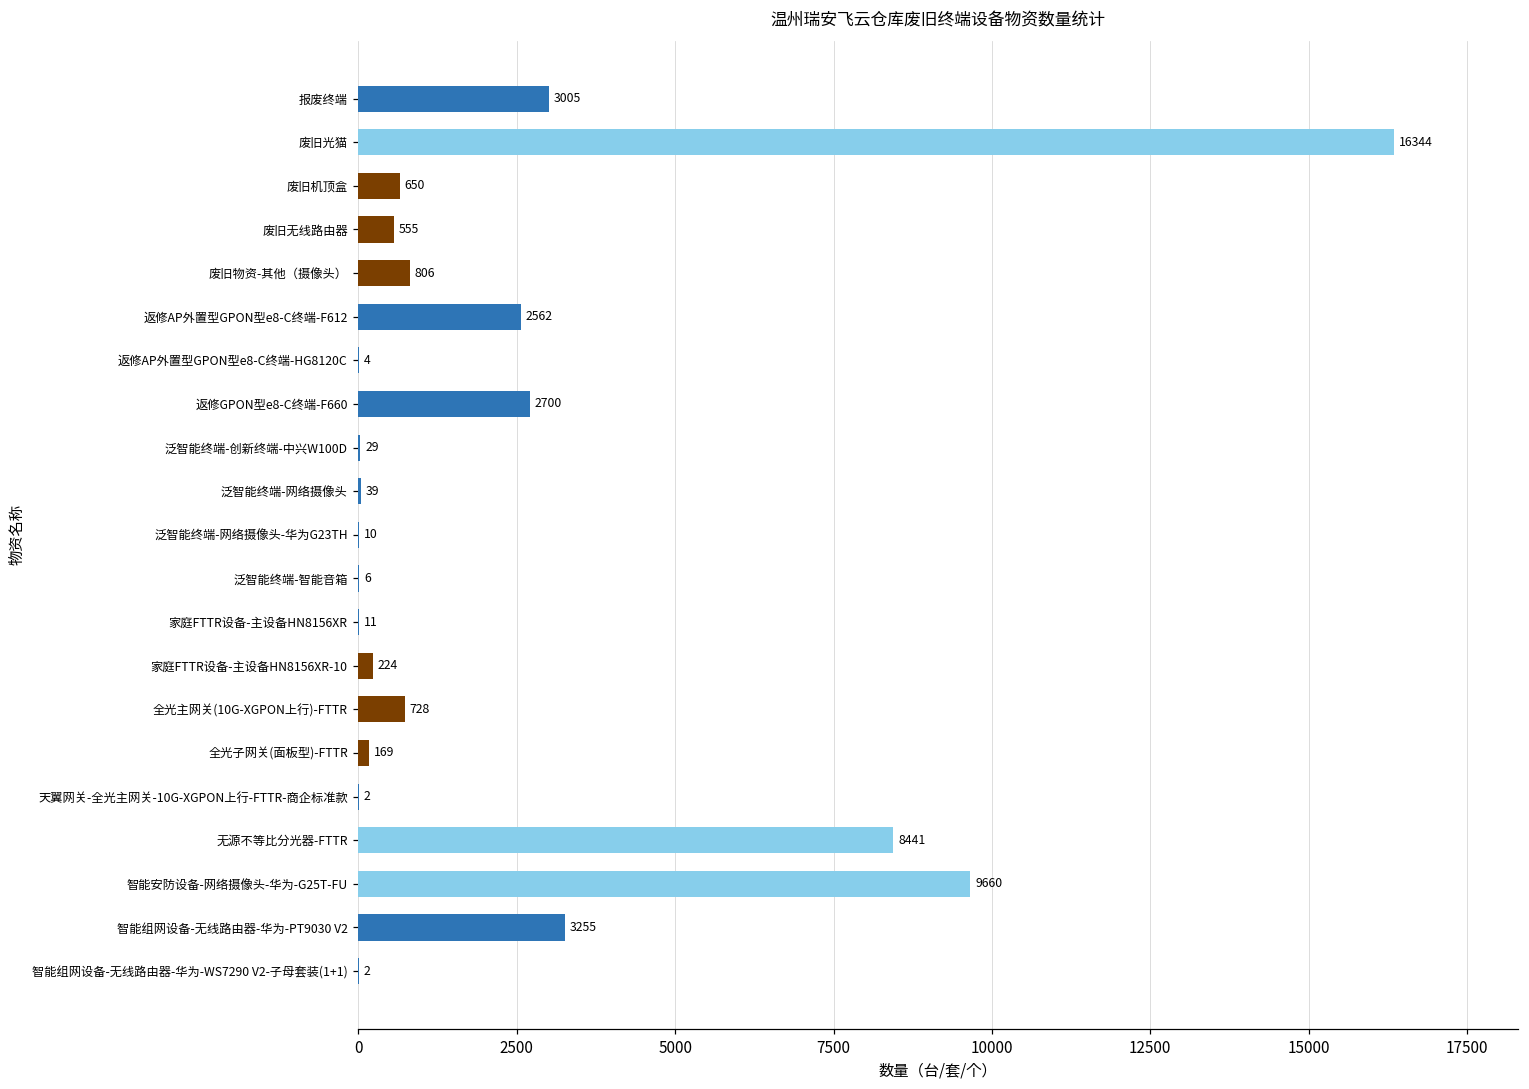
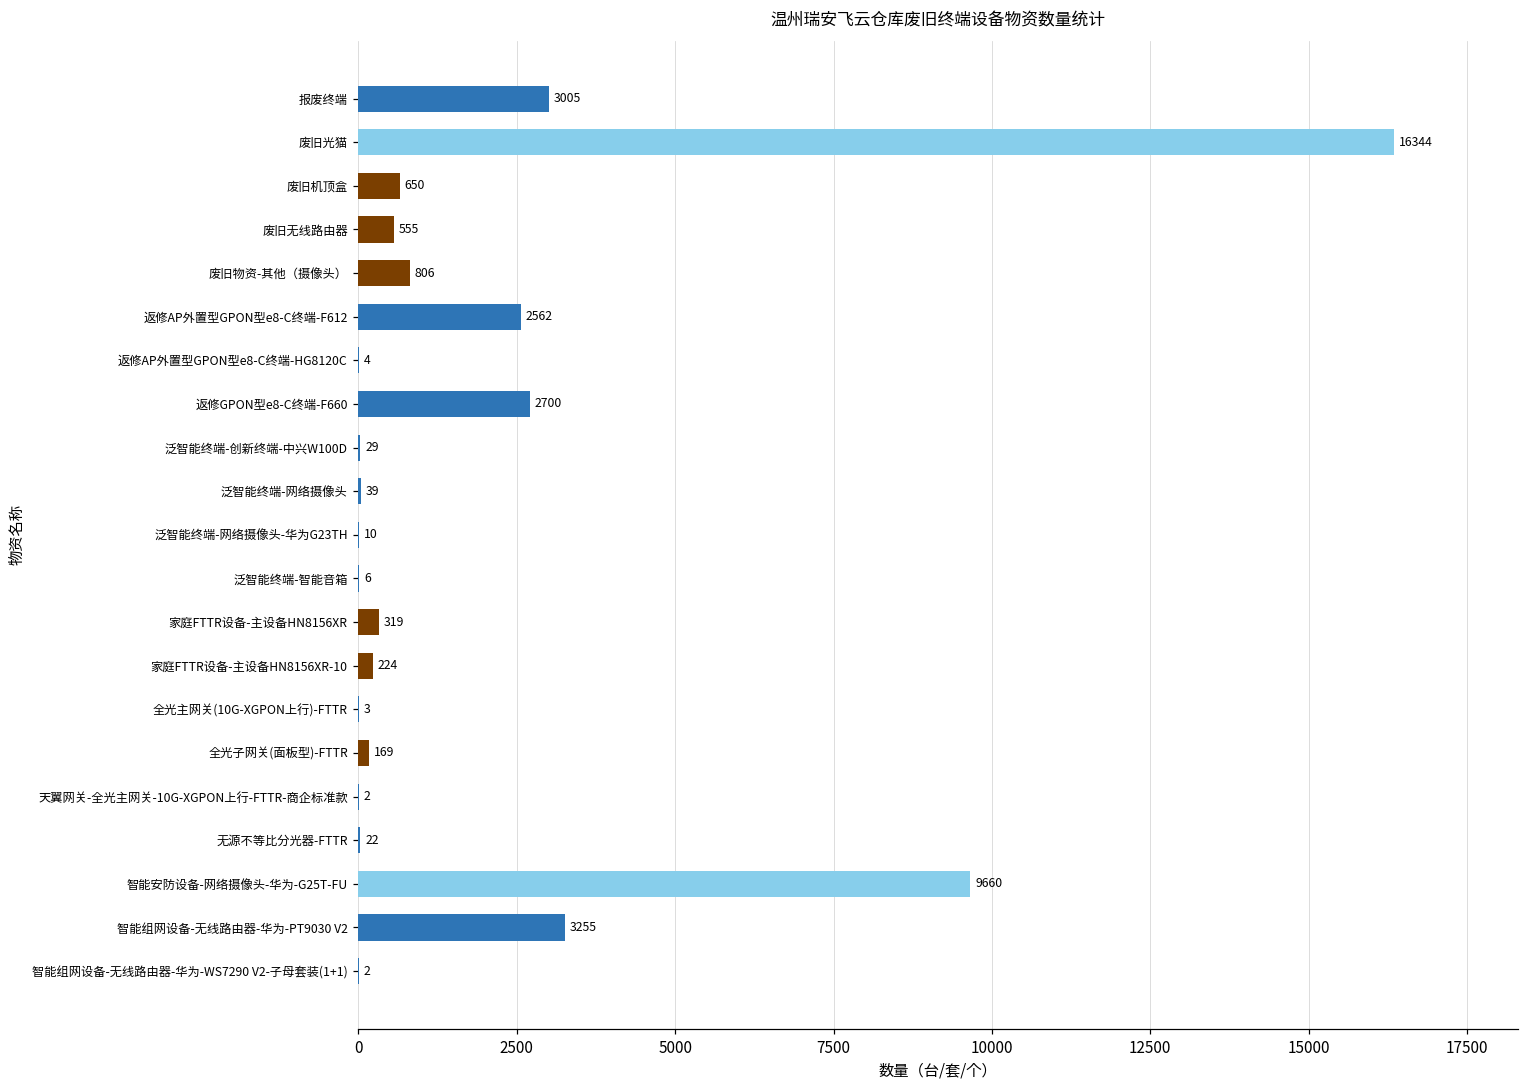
家庭FTTR设备-主设备HN8156XR: 11 -> 319
全光主网关(10G-XGPON上行)-FTTR: 728 -> 3
无源不等比分光器-FTTR: 8441 -> 22
